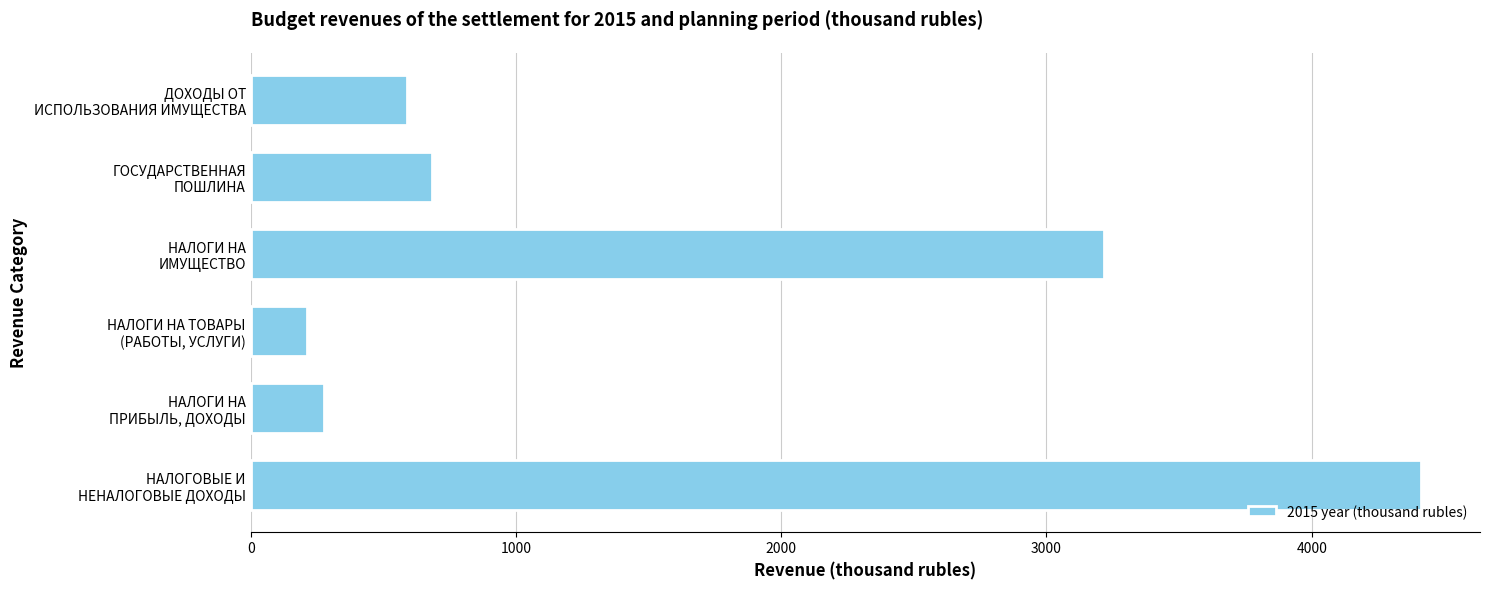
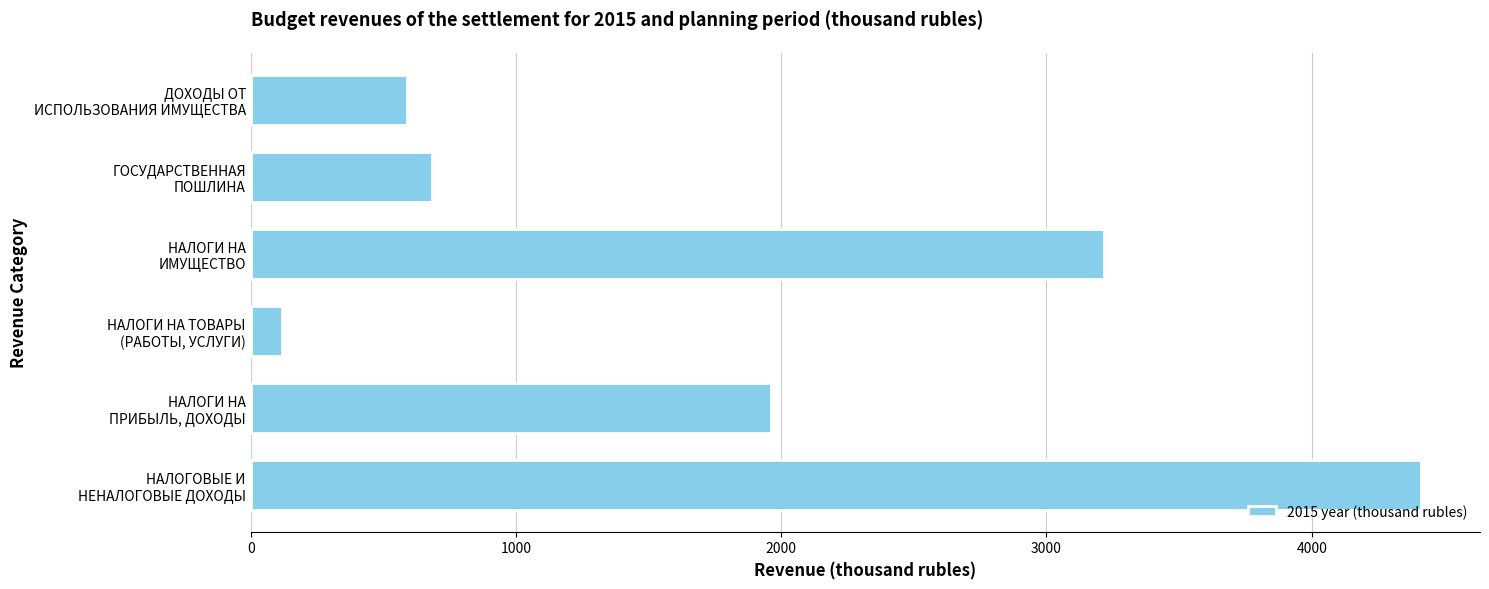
НАЛОГИ НА ТОВАРЫ (РАБОТЫ, УСЛУГИ): 210 -> 120
НАЛОГИ НА ПРИБЫЛЬ, ДОХОДЫ: 280 -> 1960
